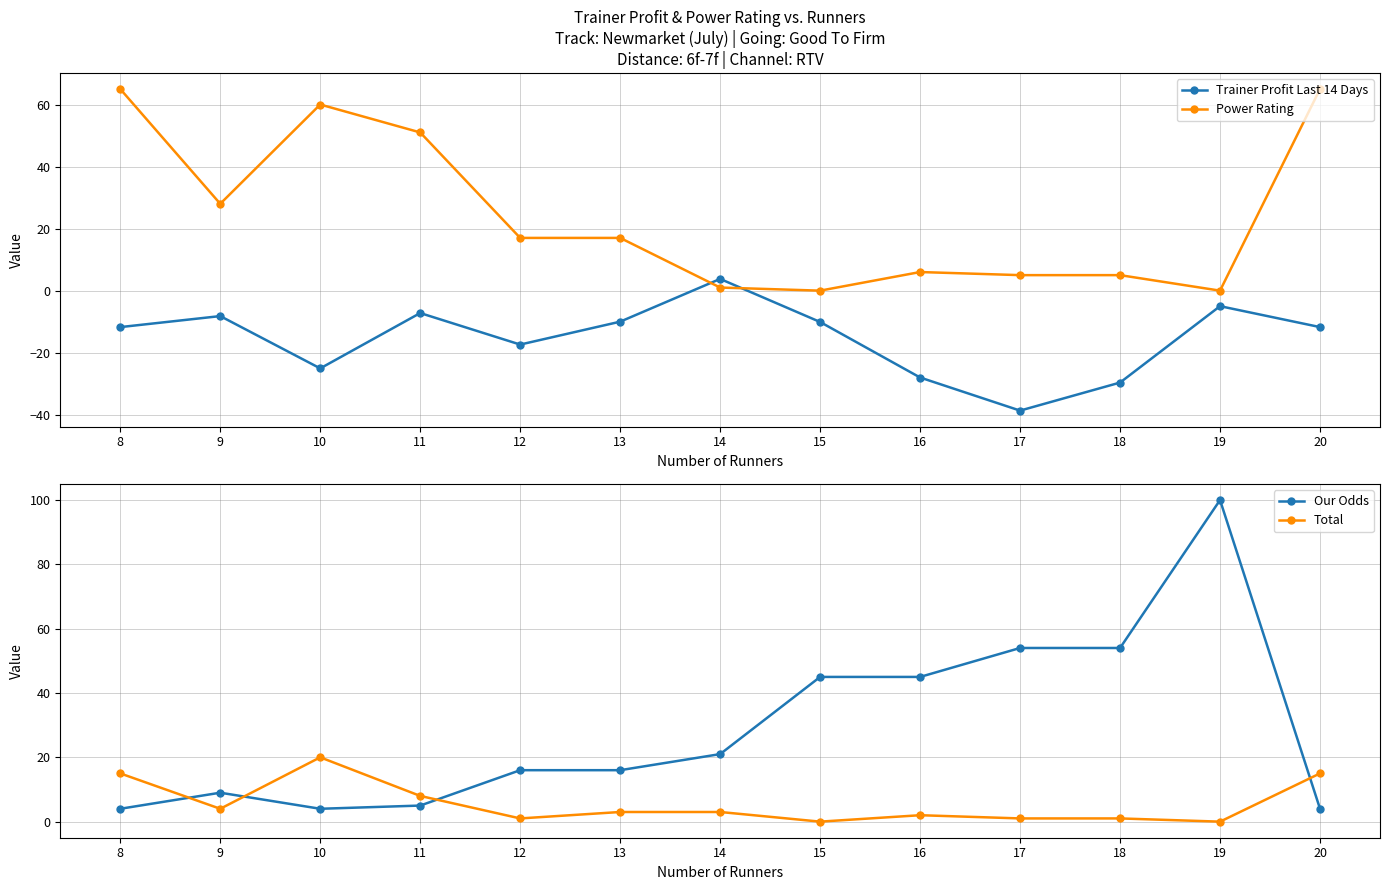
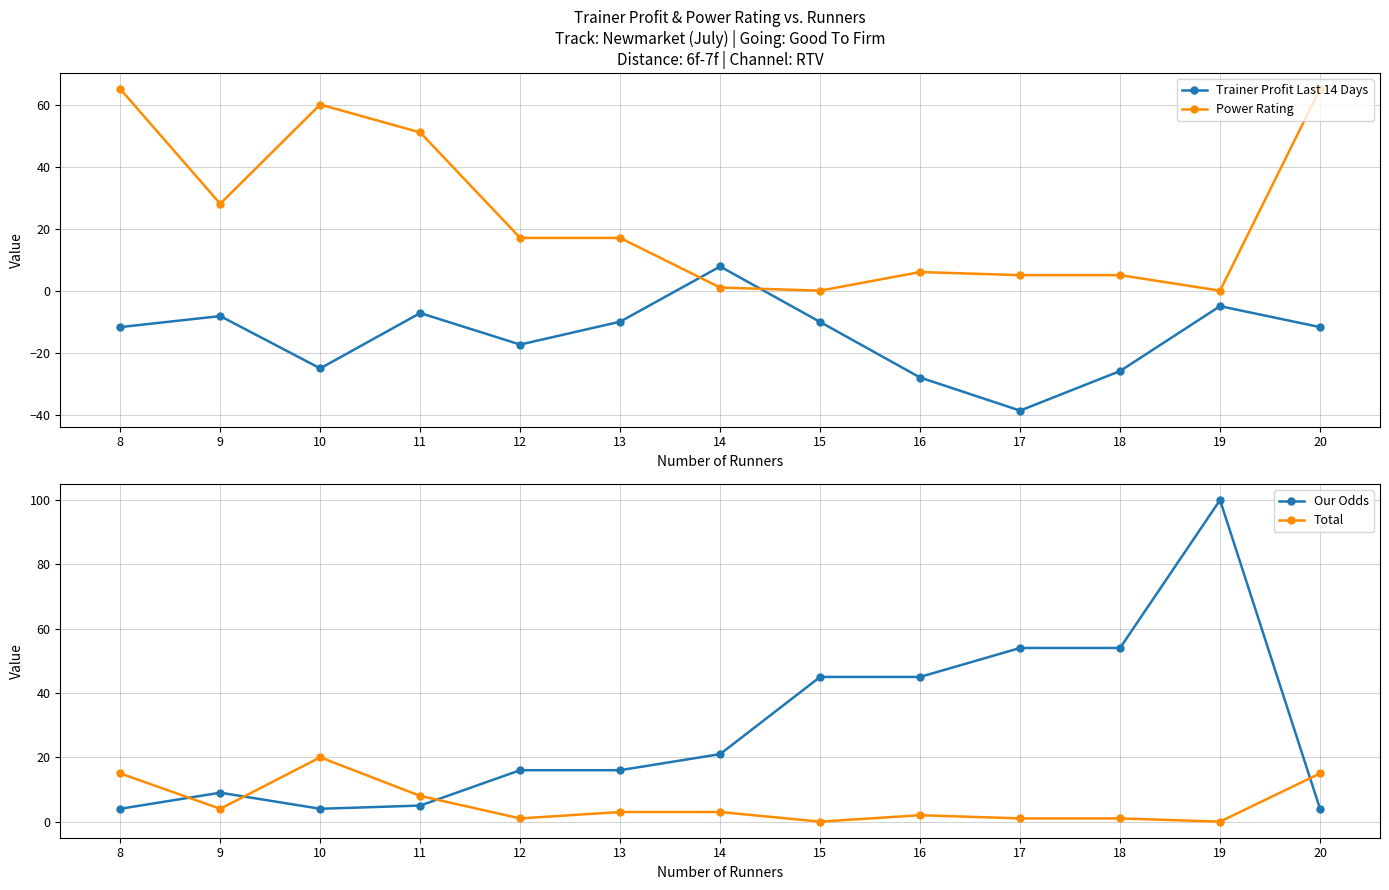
Trainer Profit & Power Rating vs. Runners Track: Newmarket (July) | Going: Good To Firm Distance: 6f-7f | Channel: RTV, Trainer Profit Last 14 Days, 14: 4 -> 8
Trainer Profit & Power Rating vs. Runners Track: Newmarket (July) | Going: Good To Firm Distance: 6f-7f | Channel: RTV, Trainer Profit Last 14 Days, 18: -30 -> -26
